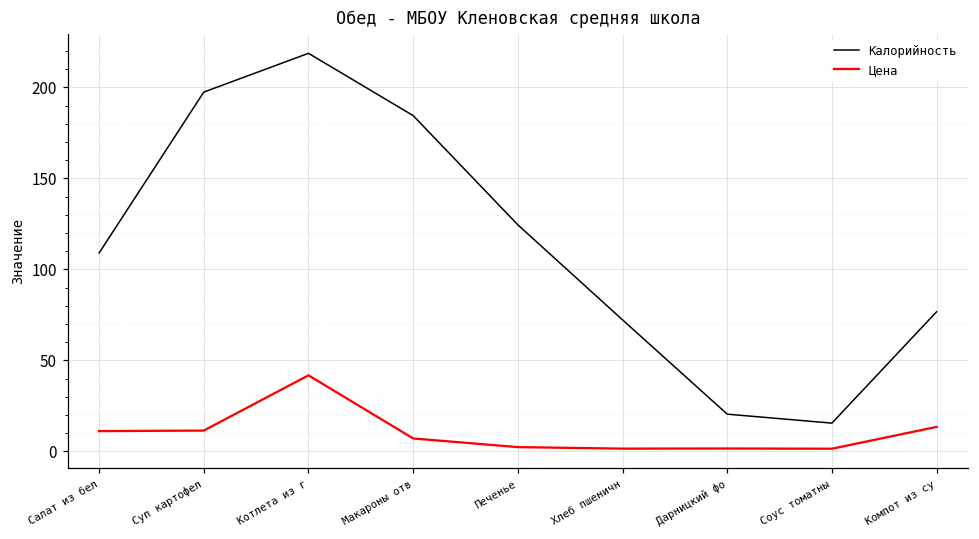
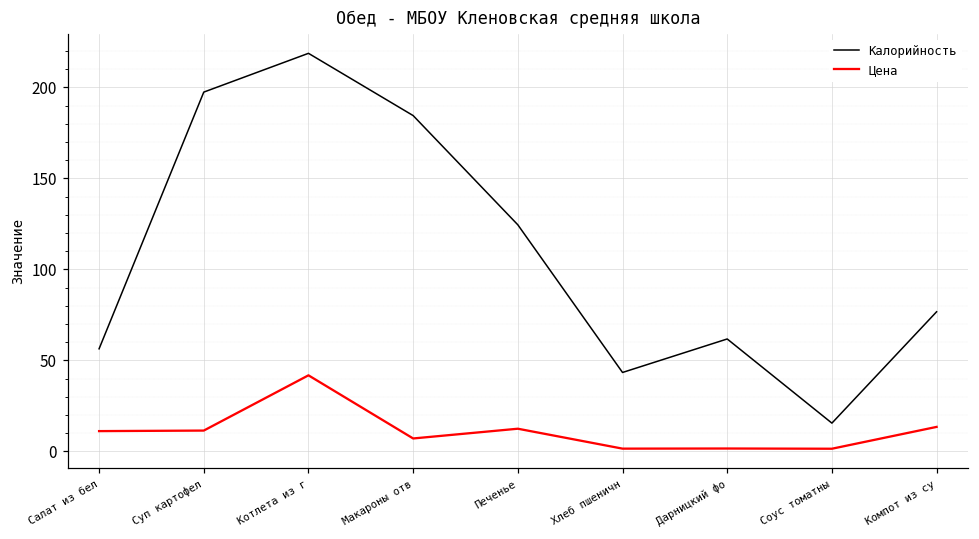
Калорийность, Салат из бел: 109 -> 56
Цена, Печенье: 2 -> 13
Калорийность, Хлеб пшеничн: 72 -> 43
Калорийность, Дарницкий фо: 21 -> 62
